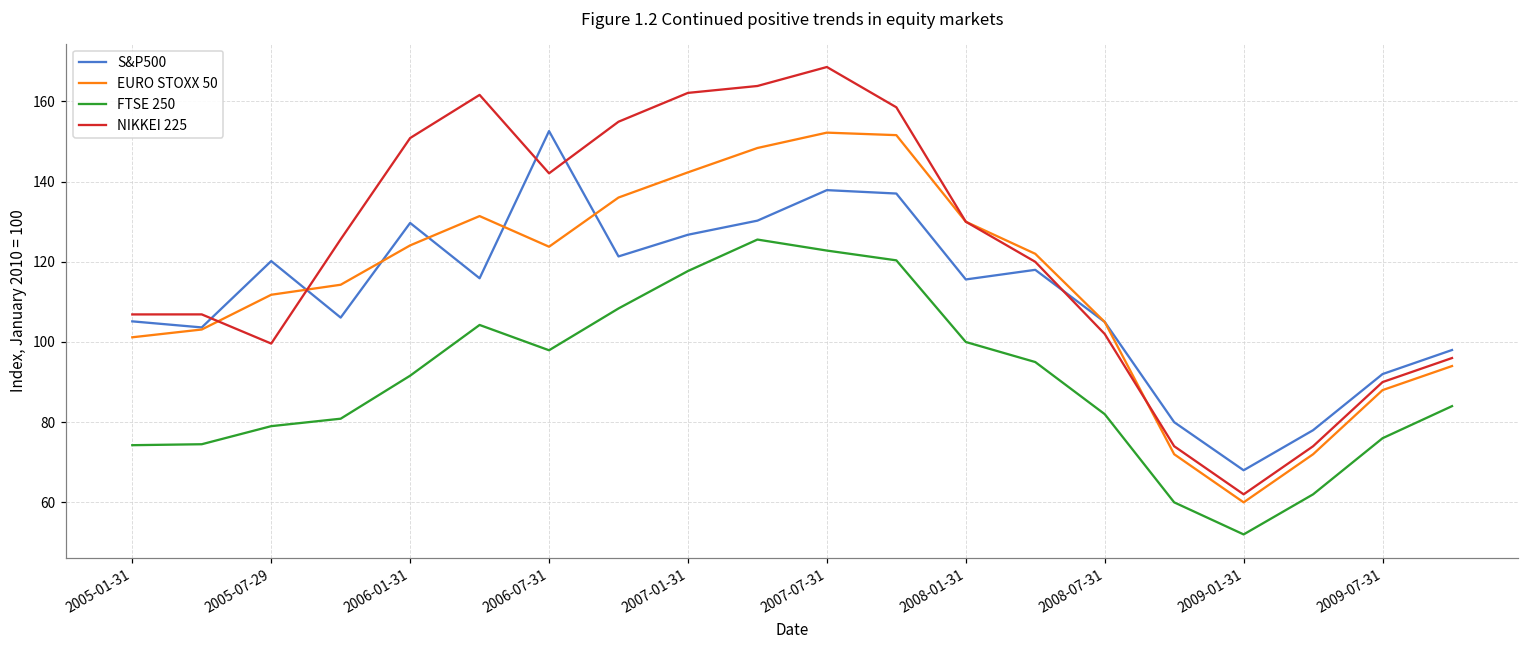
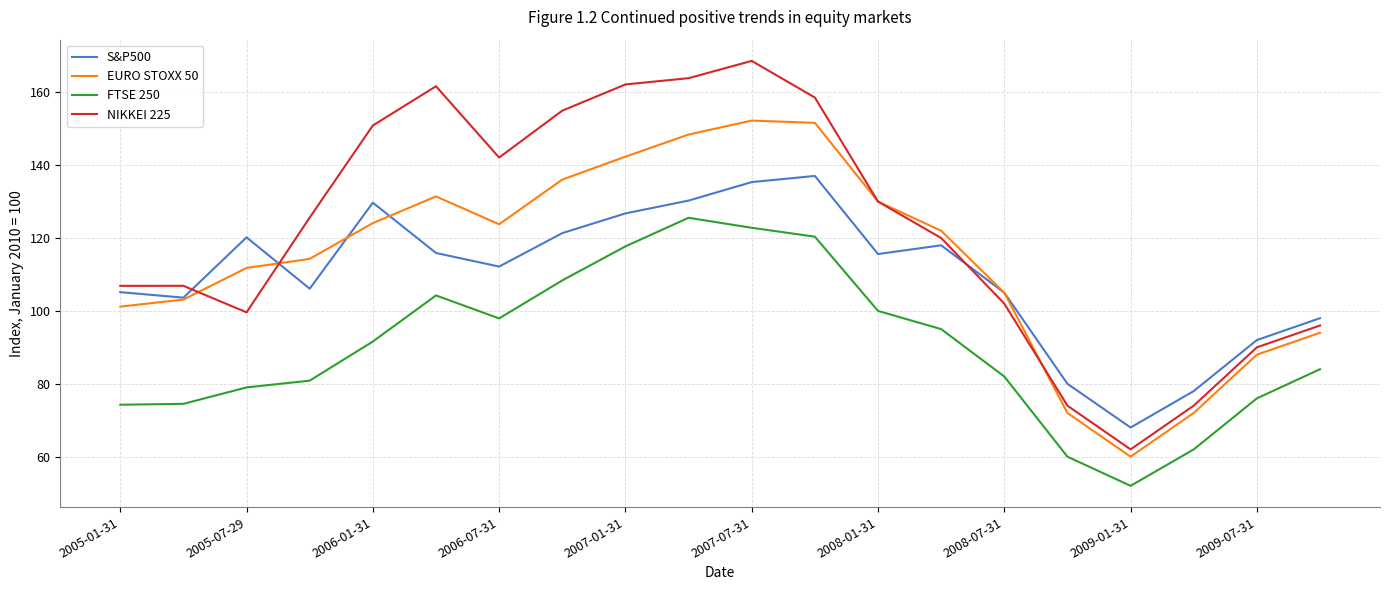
S&P500, 2006-07-31: 153 -> 112
S&P500, 2007-07-31: 138 -> 135
